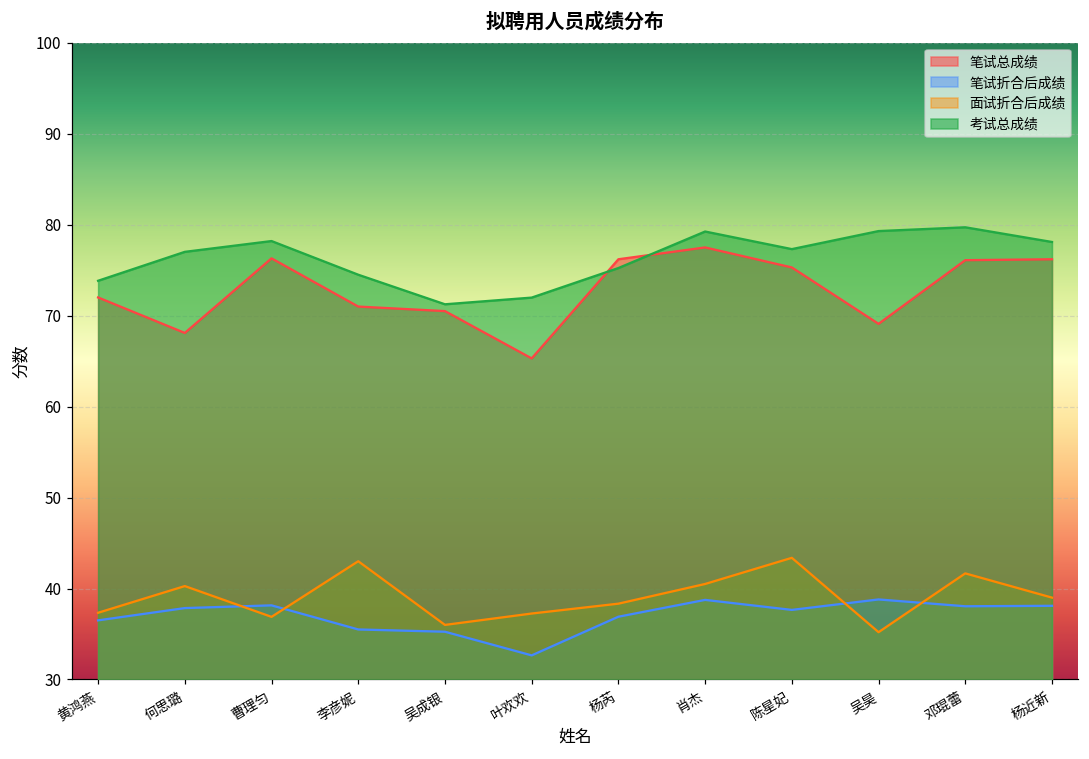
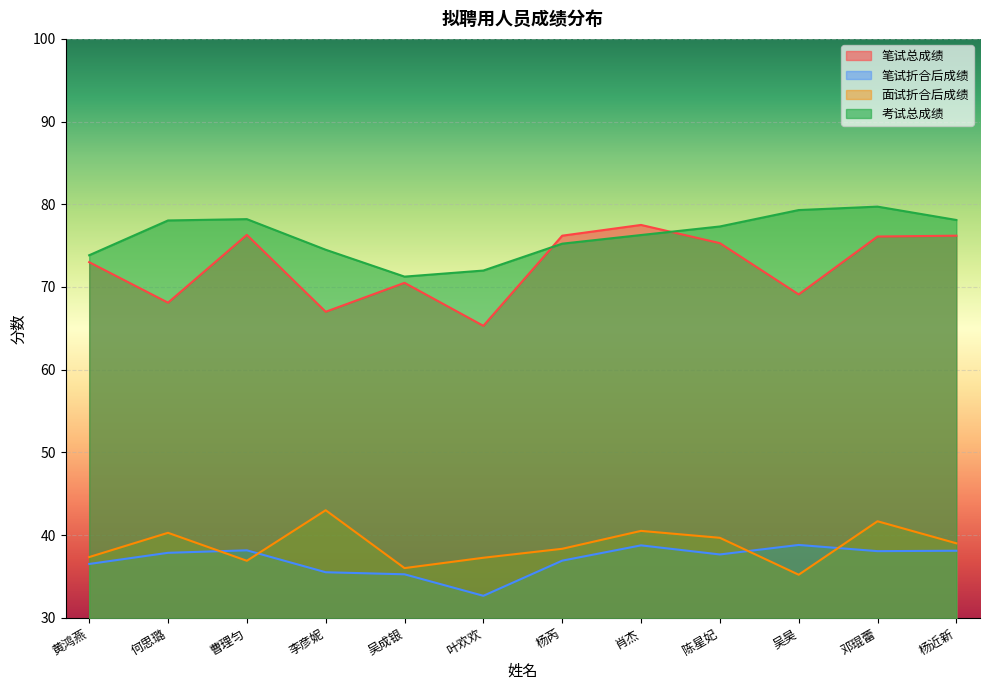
笔试总成绩, 黄鸿燕: 72 -> 73
考试总成绩, 何思璐: 77 -> 78
笔试总成绩, 李彦妮: 71 -> 67
考试总成绩, 肖杰: 79 -> 76
面试折合后成绩, 陈星妃: 43 -> 40
